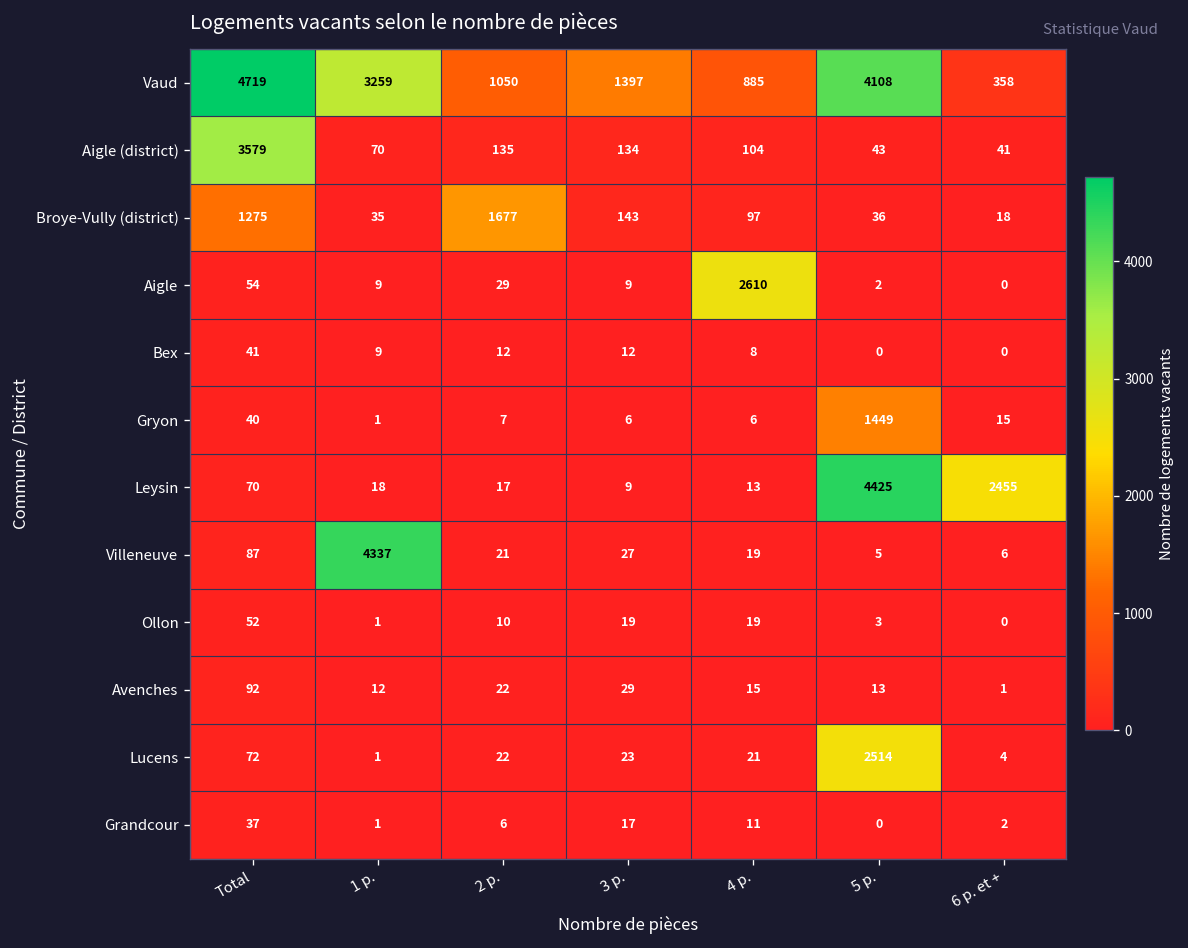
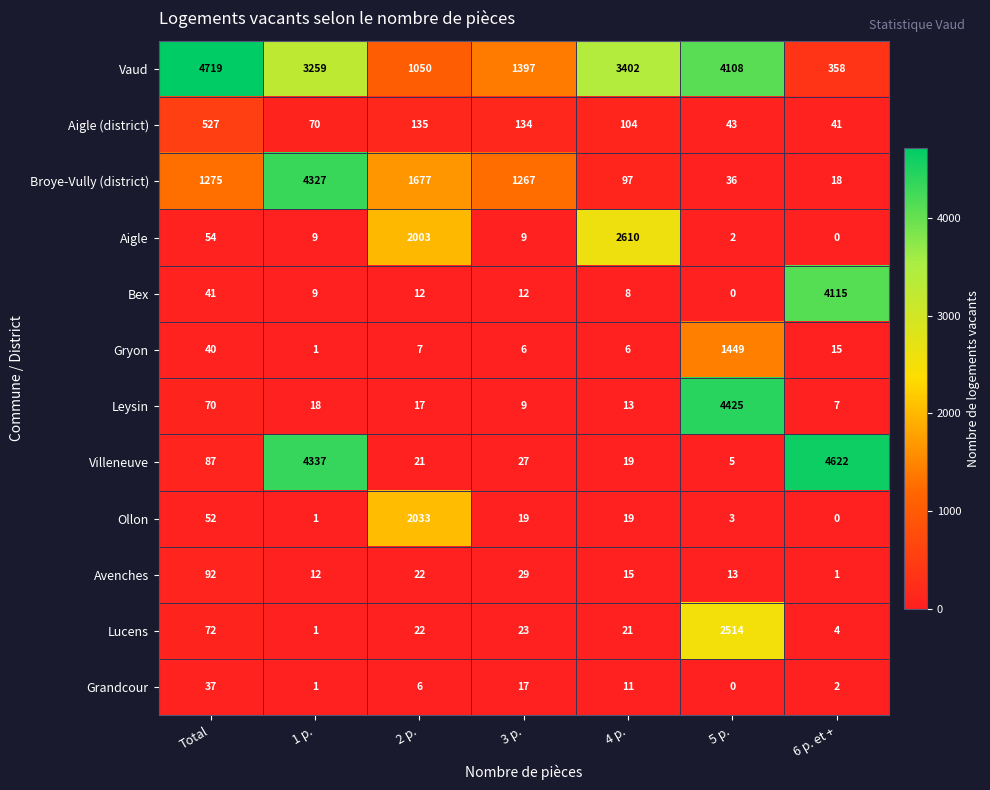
Vaud, 4 p.: 885 -> 3402
Aigle (district), Total: 3579 -> 527
Broye-Vully (district), 1 p.: 35 -> 4327
Broye-Vully (district), 3 p.: 143 -> 1267
Aigle, 2 p.: 29 -> 2003
Bex, 6 p. et +: 0 -> 4115
Leysin, 6 p. et +: 2455 -> 7
Villeneuve, 6 p. et +: 6 -> 4622
Ollon, 2 p.: 10 -> 2033
